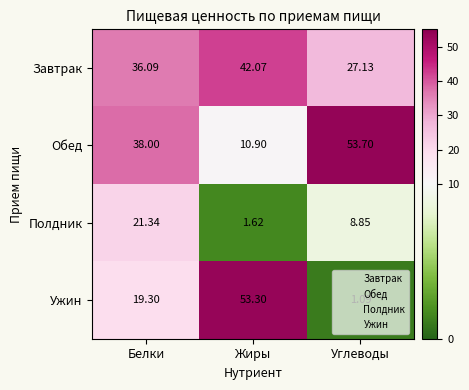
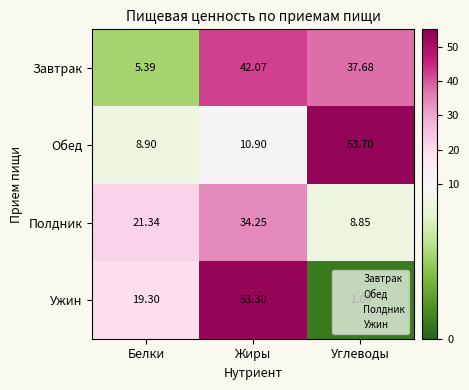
Завтрак, Белки: 36.09 -> 5.39
Завтрак, Углеводы: 27.13 -> 37.68
Обед, Белки: 38.00 -> 8.90
Полдник, Жиры: 1.62 -> 34.25
